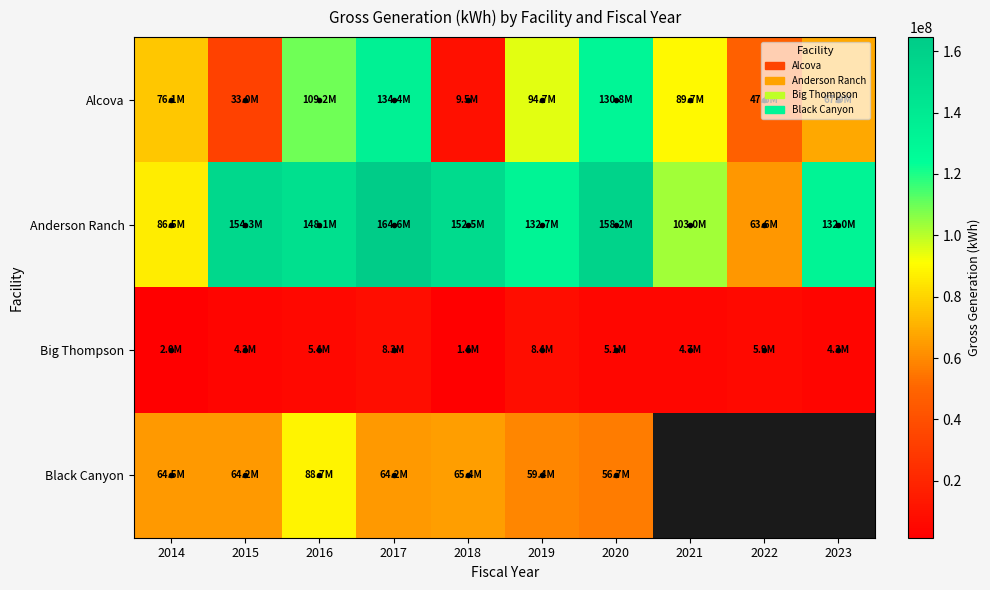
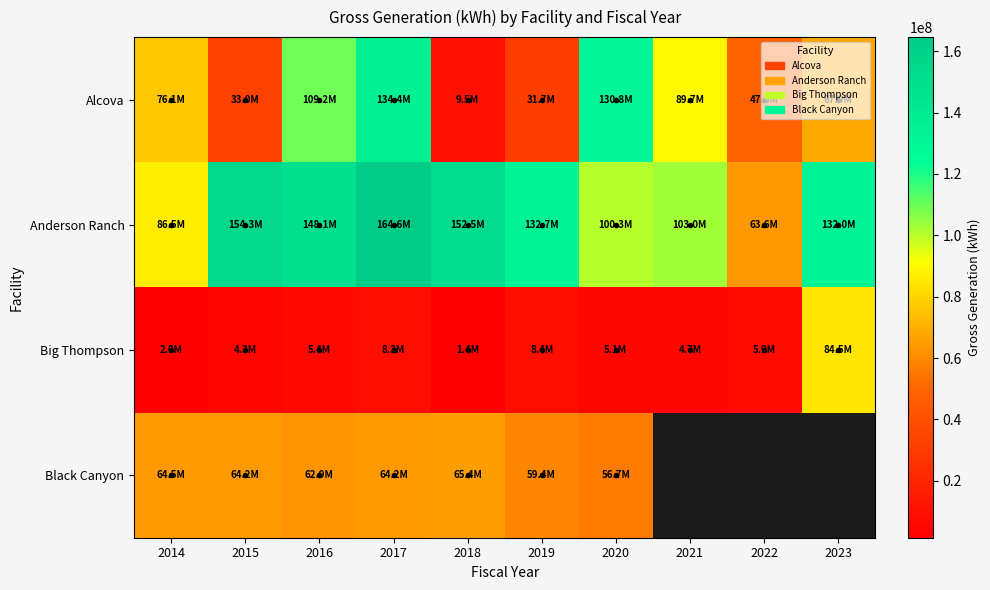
Alcova, 2019: 94.7M -> 31.7M
Anderson Ranch, 2020: 158.2M -> 100.3M
Big Thompson, 2023: 4.3M -> 84.5M
Black Canyon, 2016: 88.7M -> 62.9M
